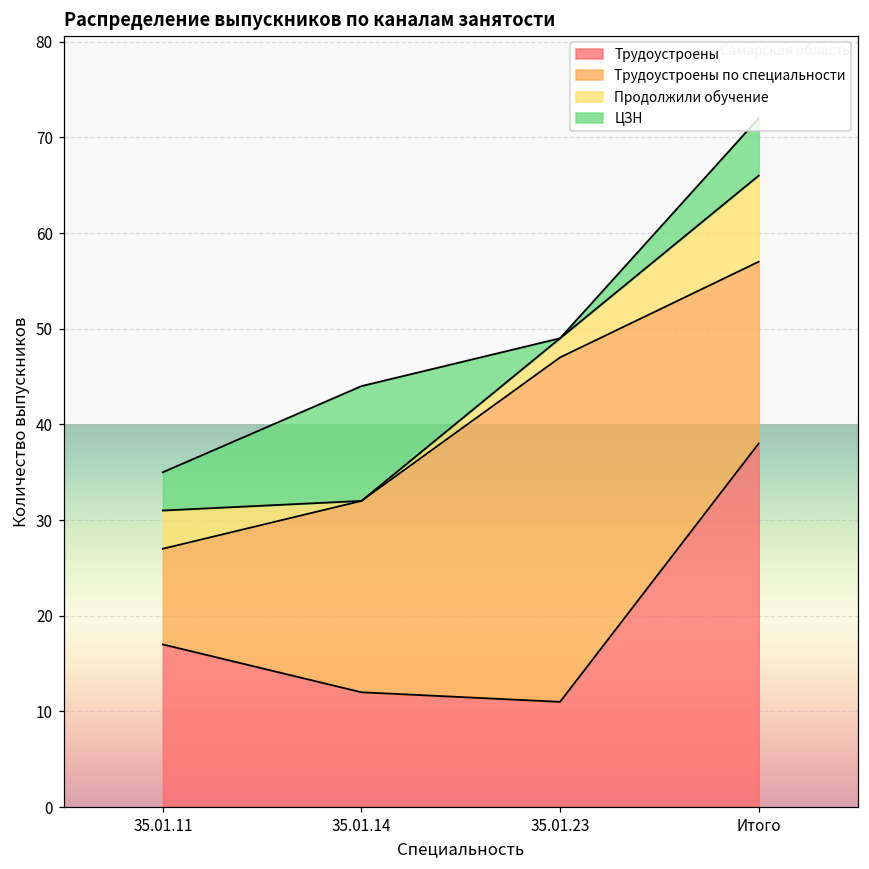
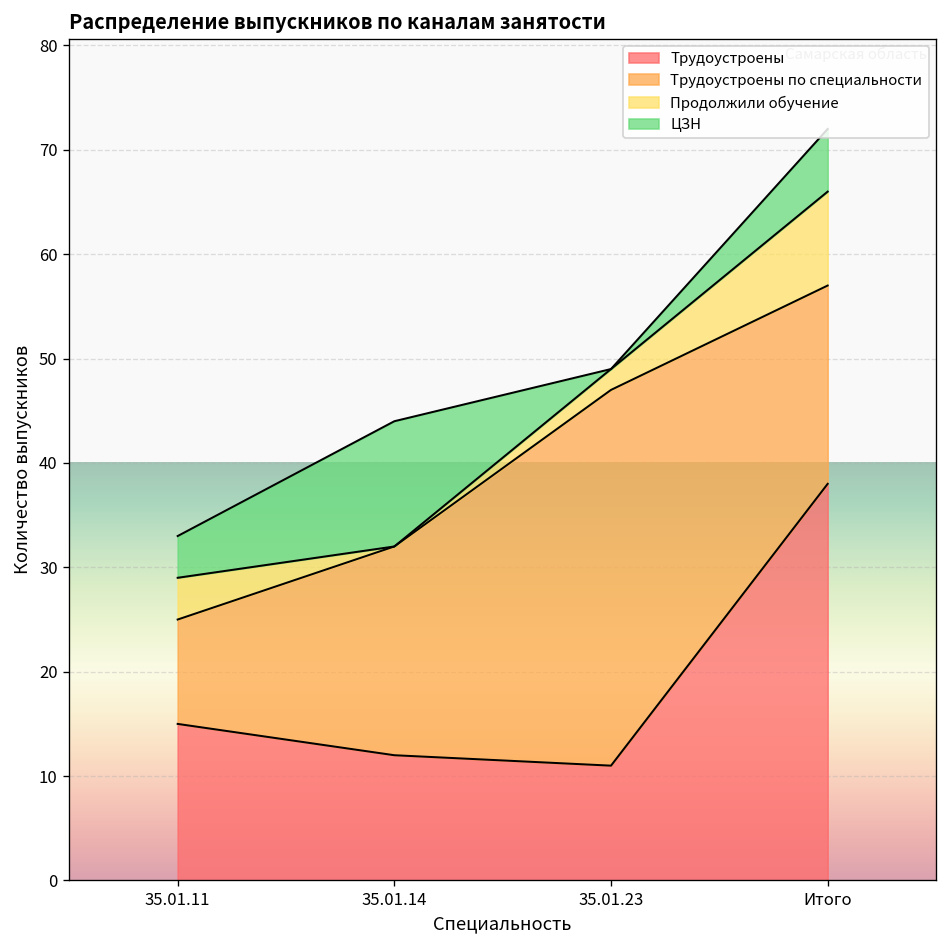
Трудоустроены, 35.01.11: 17 -> 15
